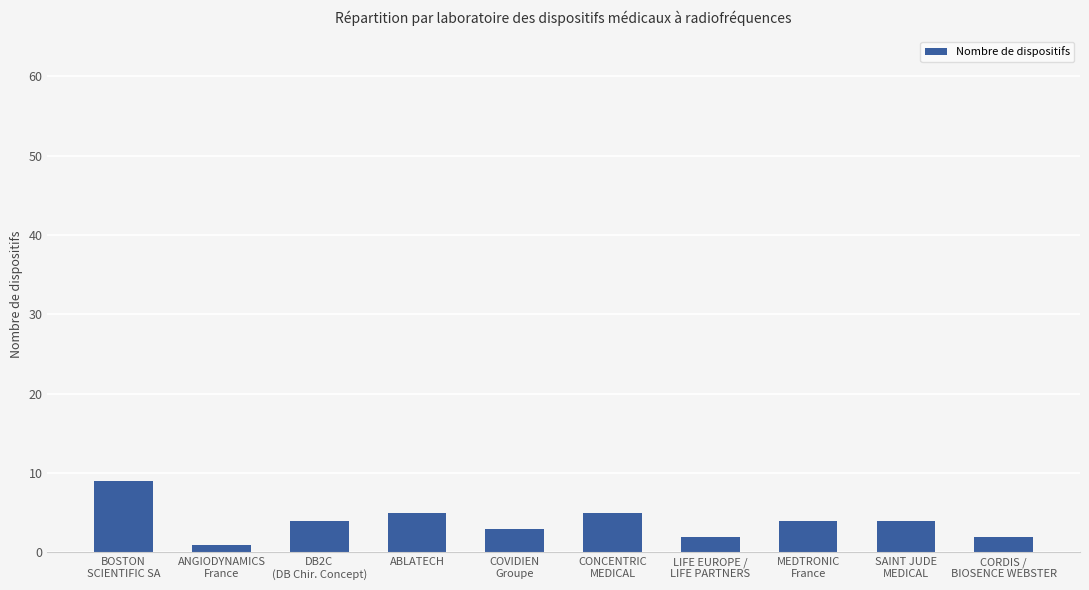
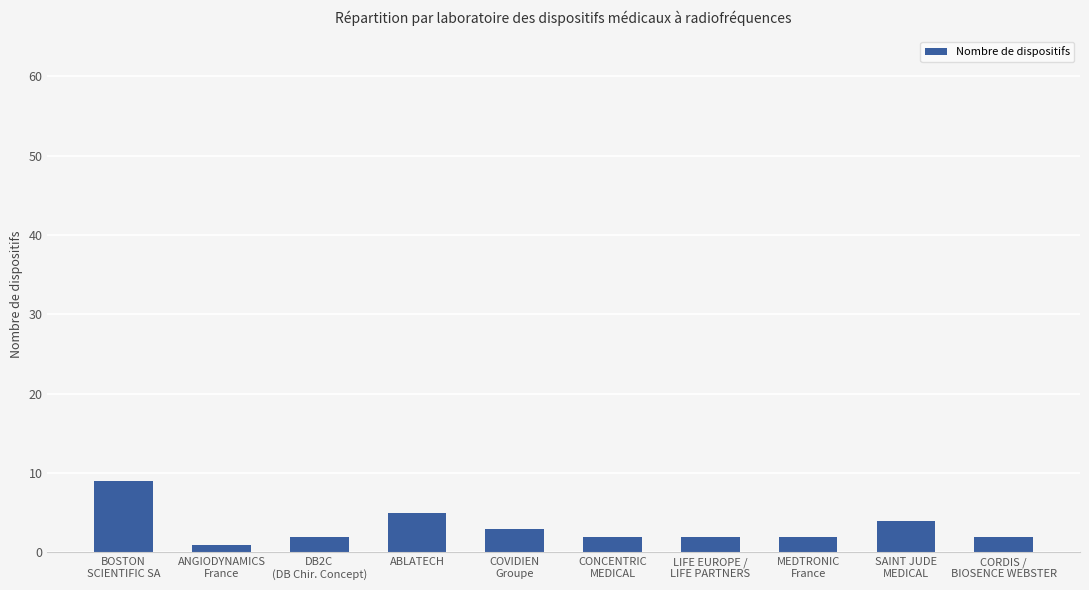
DB2C (DB Chir. Concept): 4 -> 2
CONCENTRIC MEDICAL: 5 -> 2
MEDTRONIC France: 4 -> 2
